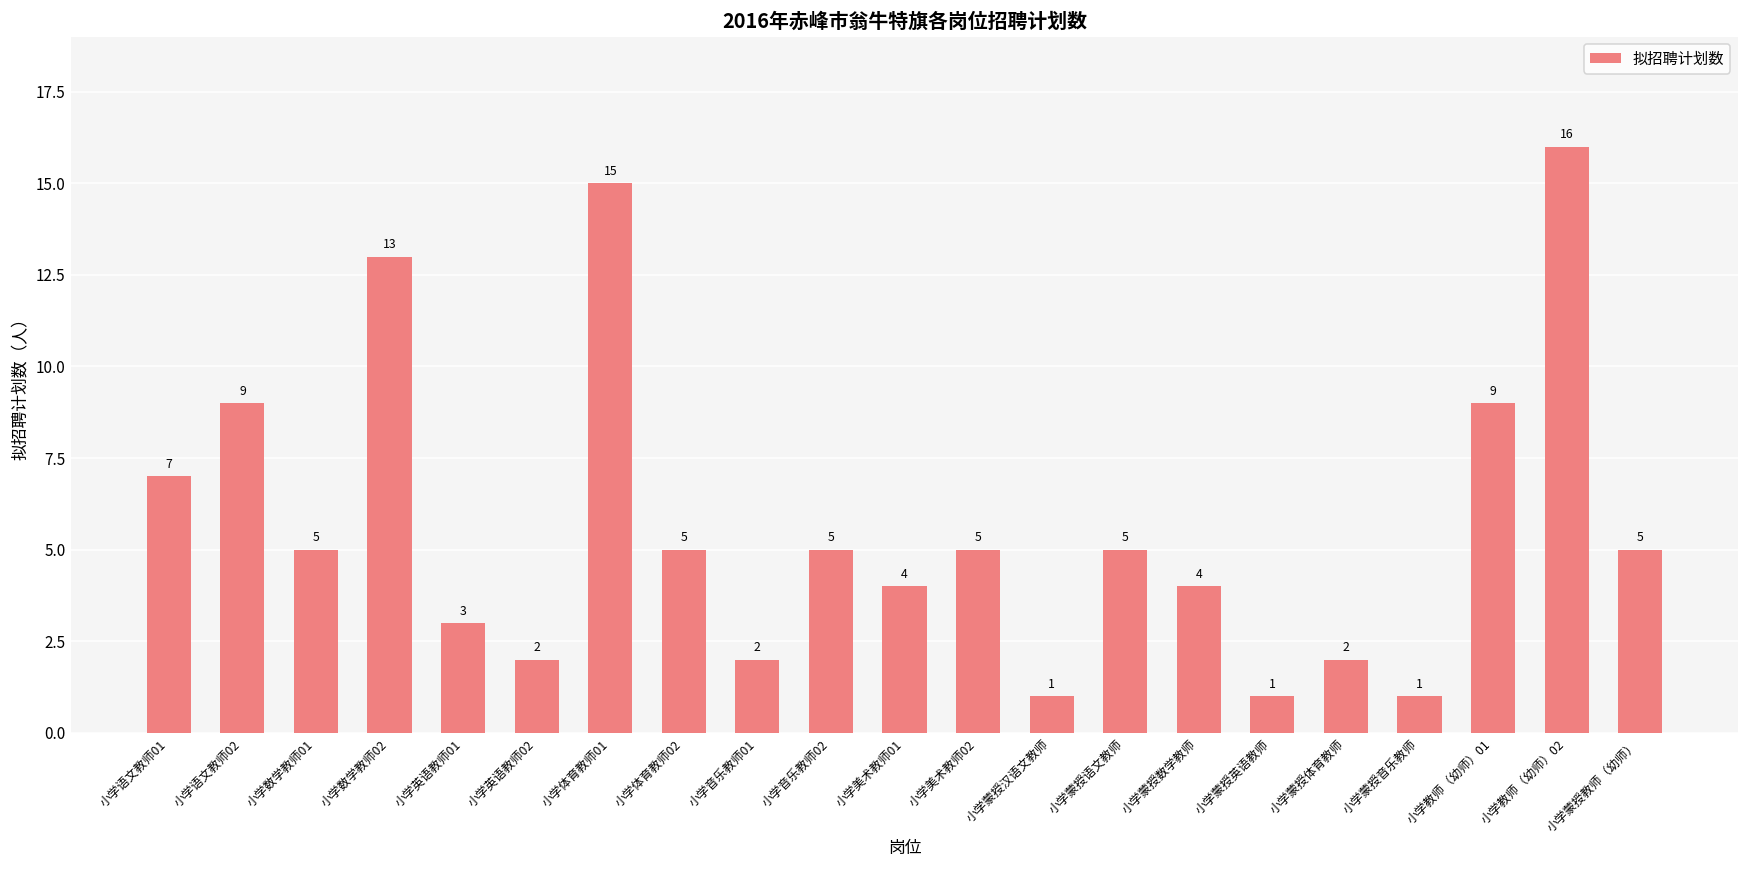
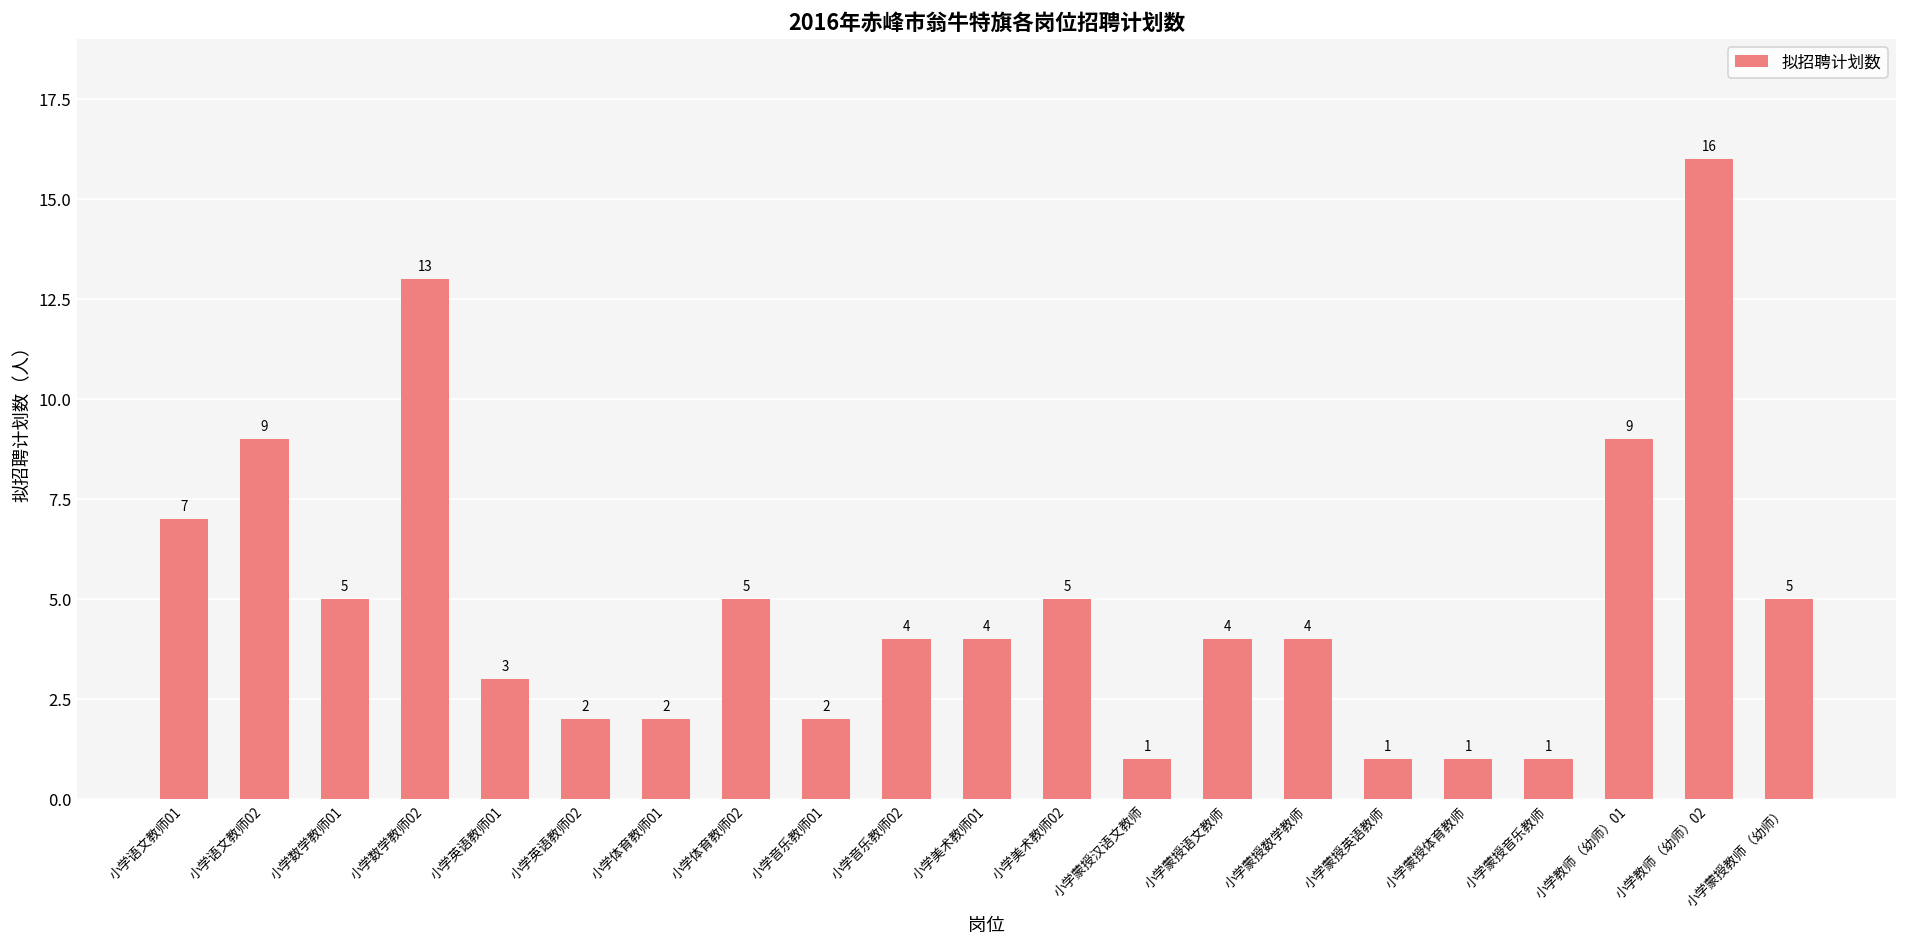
小学体育教师01: 15 -> 2
小学音乐教师02: 5 -> 4
小学蒙授语文教师: 5 -> 4
小学蒙授体育教师: 2 -> 1
